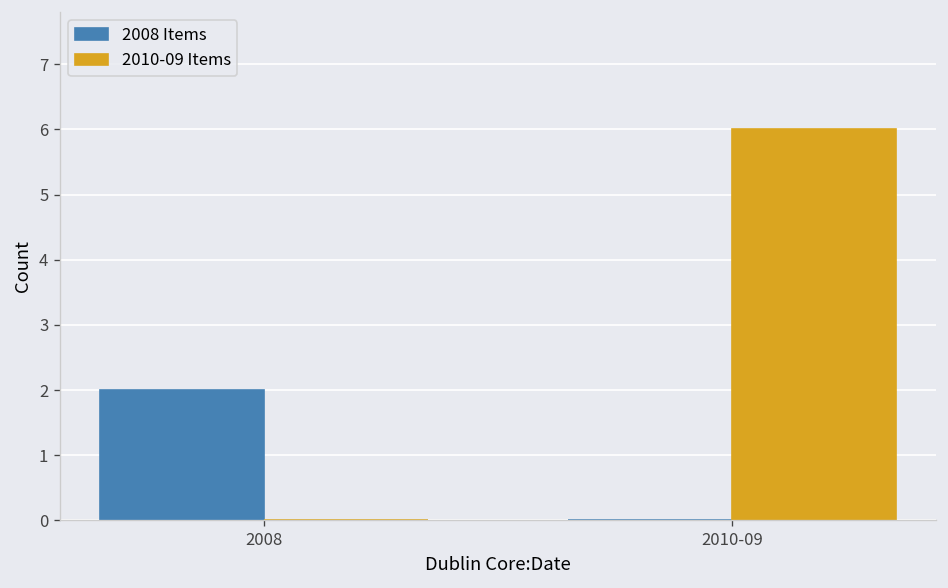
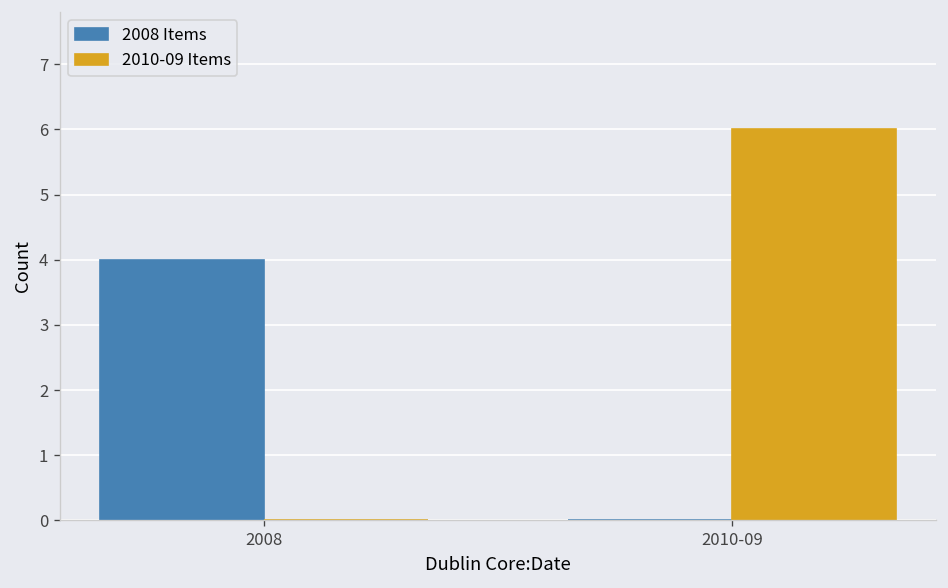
2008 Items, 2008: 2 -> 4
